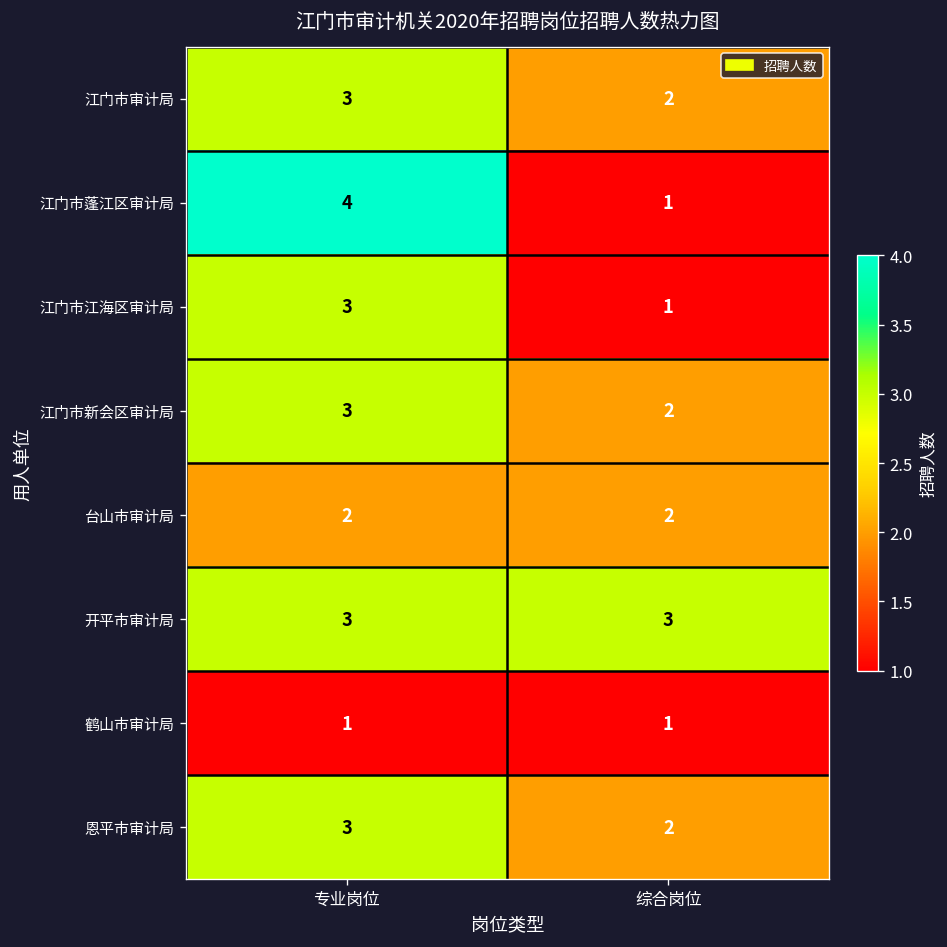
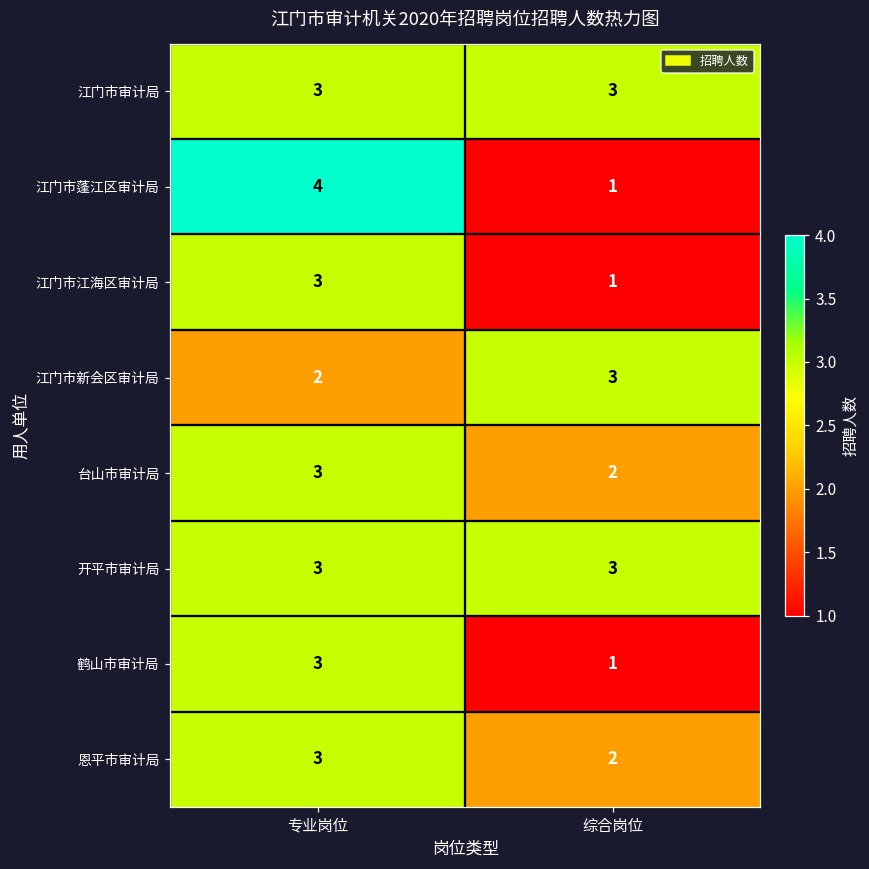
江门市审计局, 综合岗位: 2 -> 3
江门市新会区审计局, 专业岗位: 3 -> 2
江门市新会区审计局, 综合岗位: 2 -> 3
台山市审计局, 专业岗位: 2 -> 3
鹤山市审计局, 专业岗位: 1 -> 3
